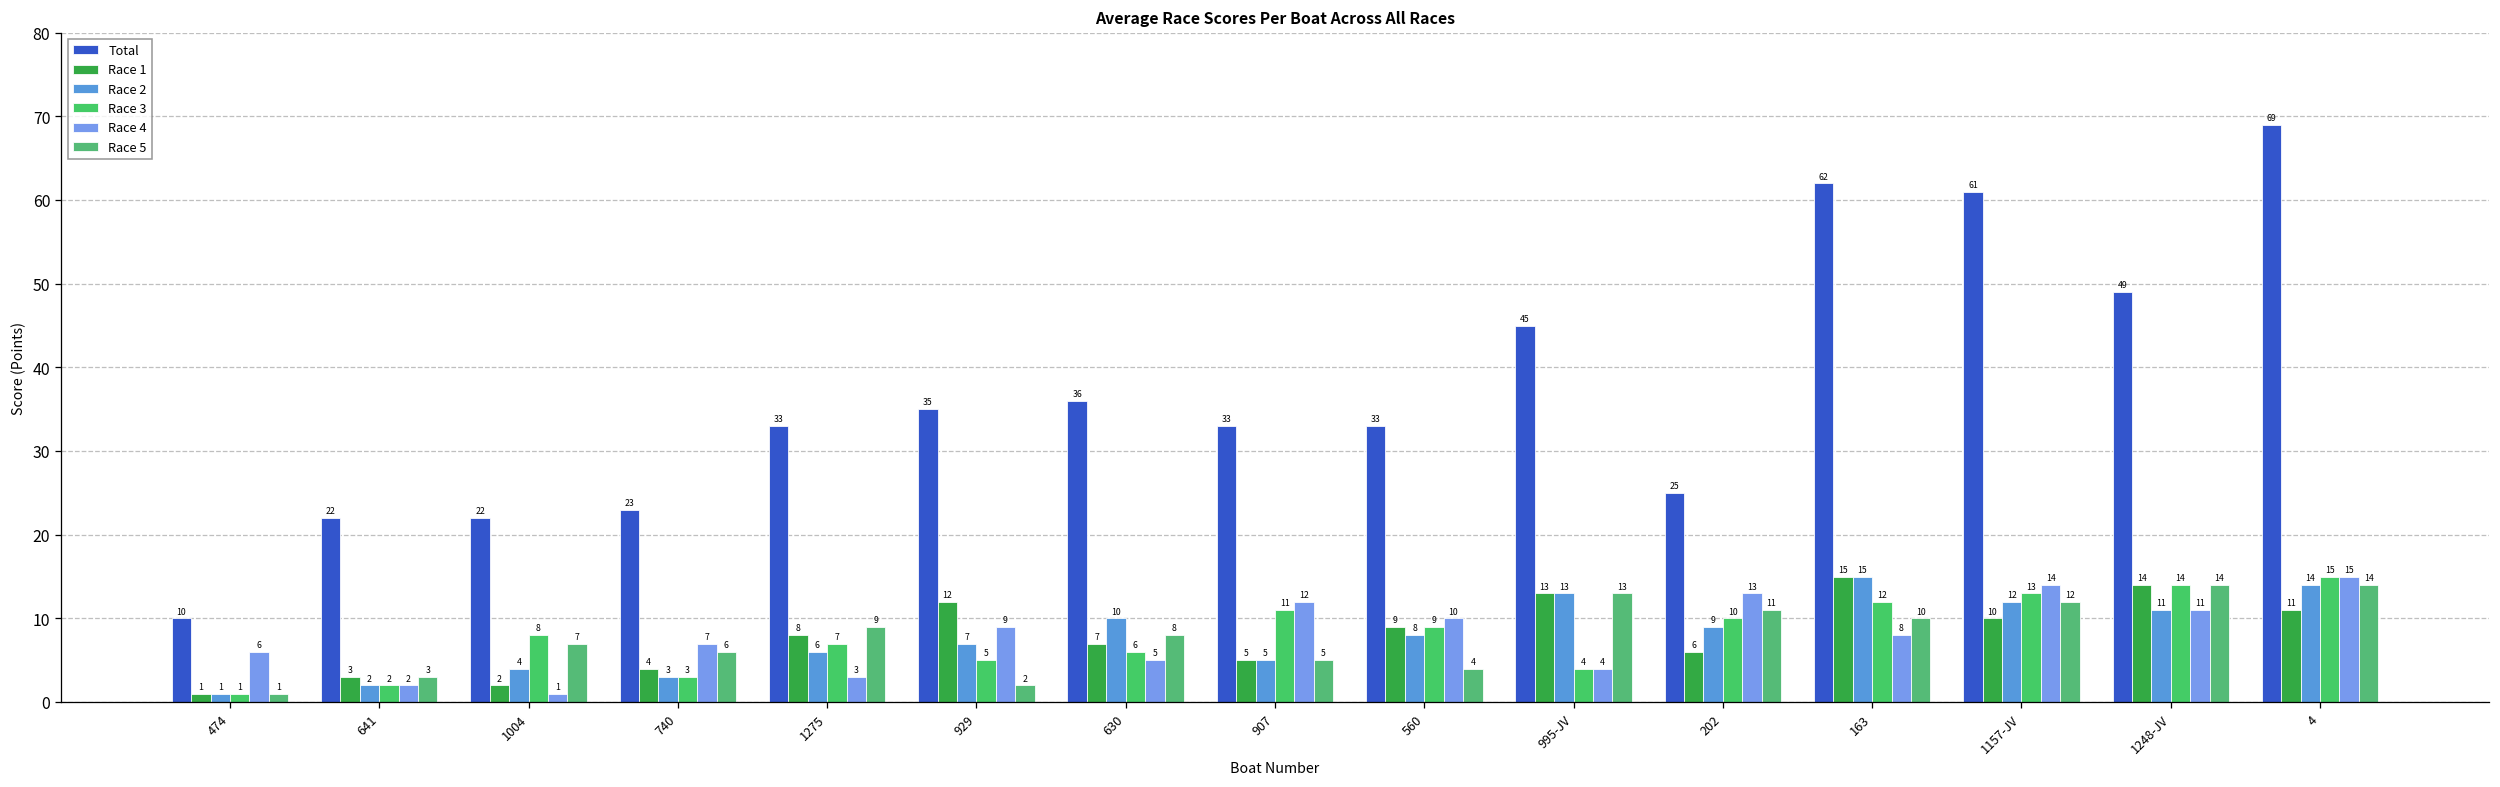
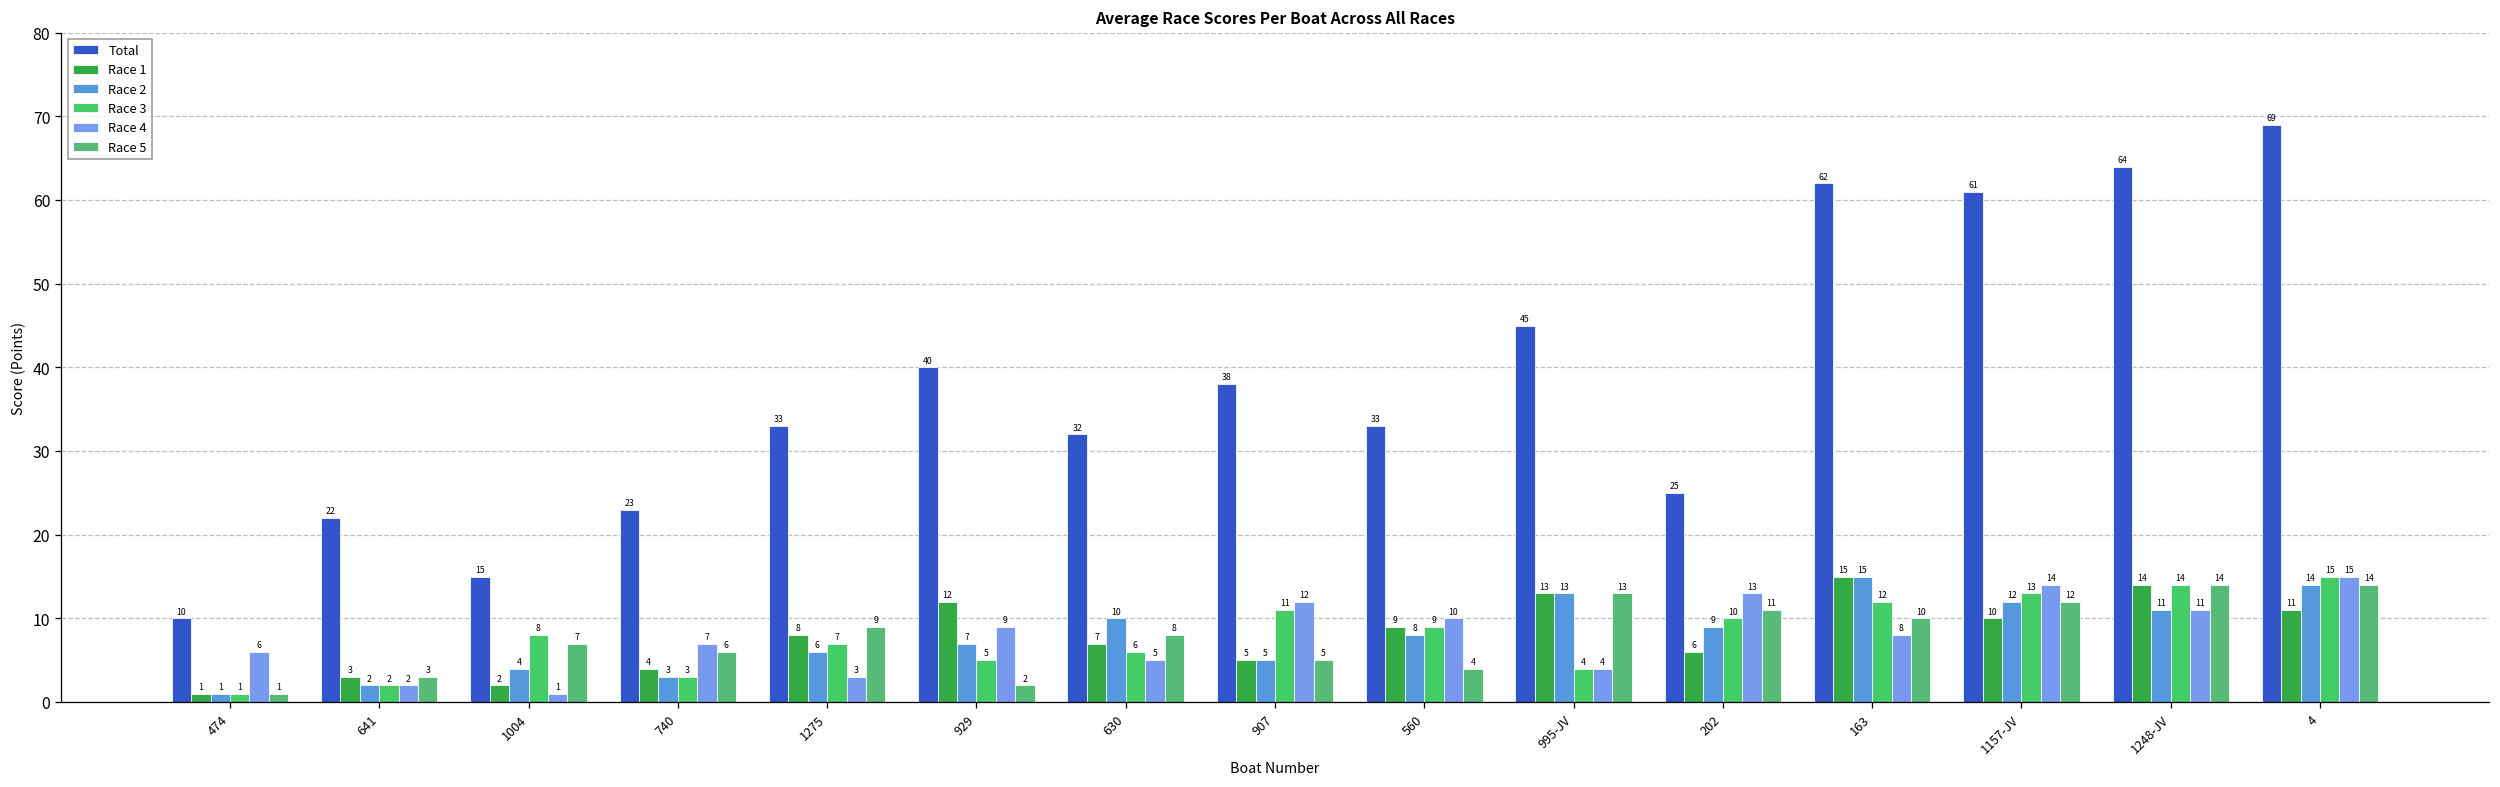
Total, 1004: 22 -> 15
Total, 929: 35 -> 40
Total, 630: 36 -> 32
Total, 907: 33 -> 38
Total, 1248-JV: 49 -> 64
